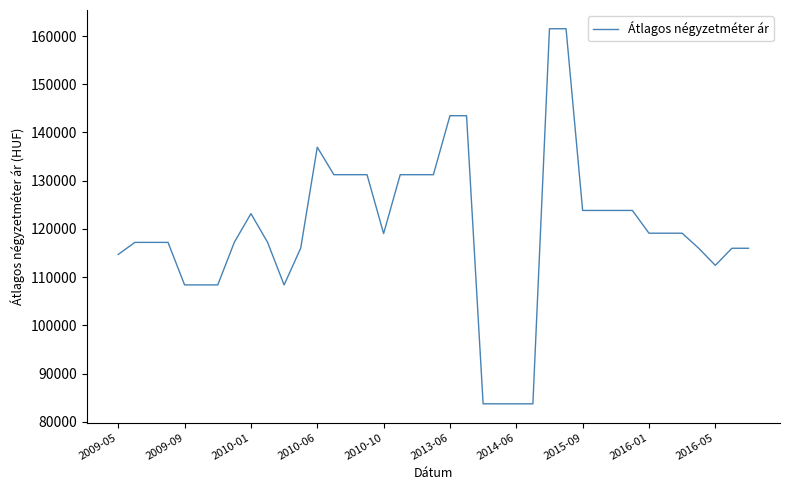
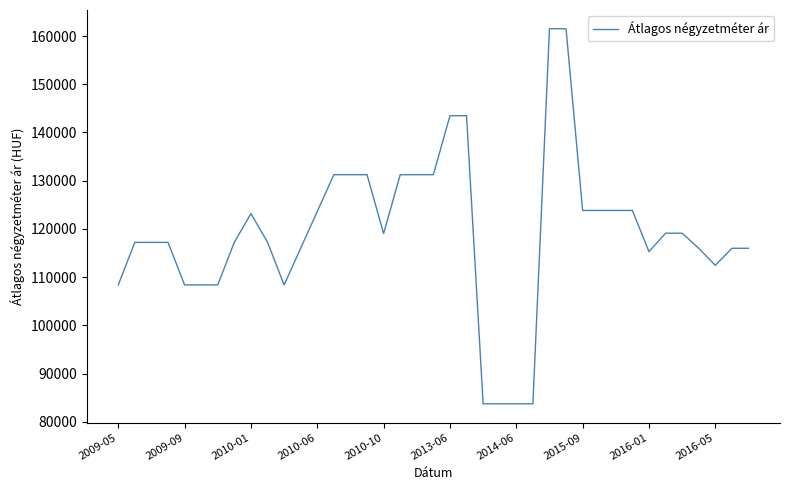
2009-05: 115000 -> 108000
2010-06: 137000 -> 124000
2016-01: 119000 -> 115000
